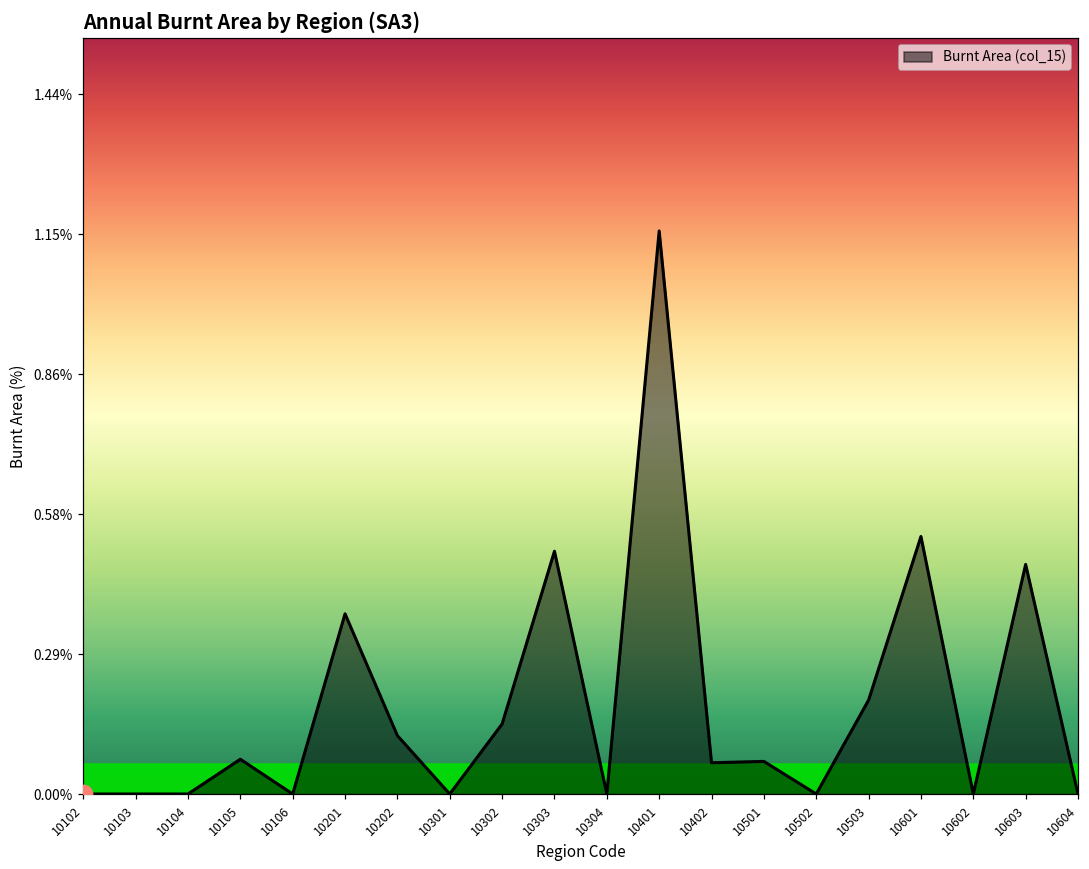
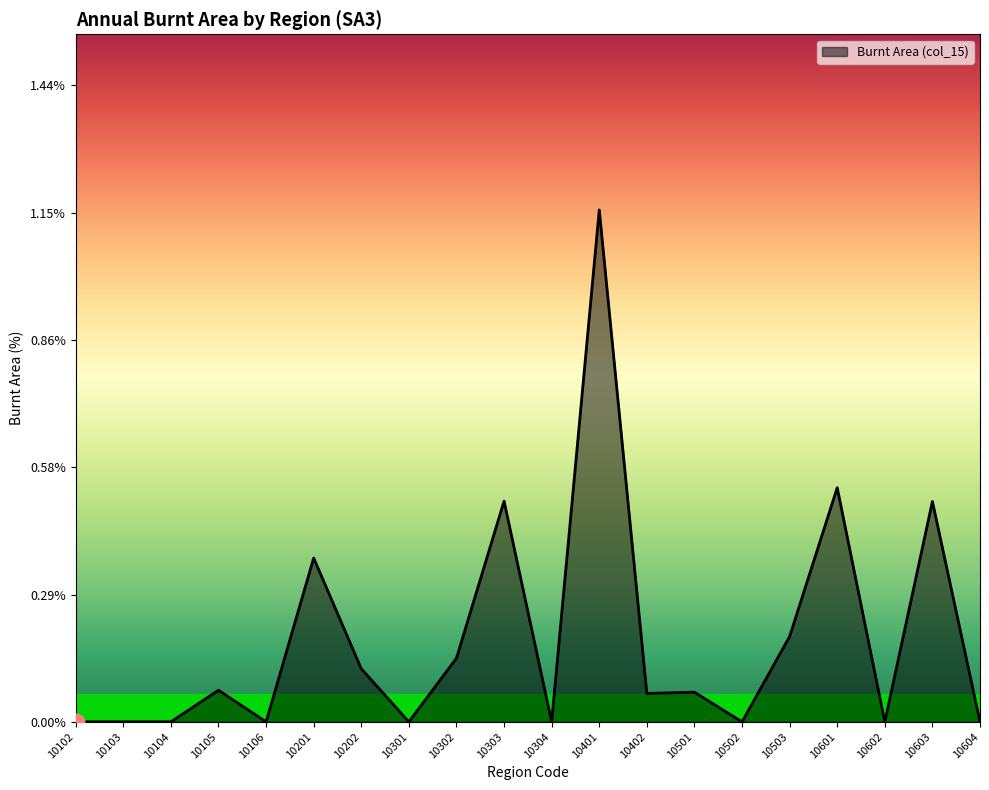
Burnt Area (col_15), 10603: 0.47% -> 0.50%
